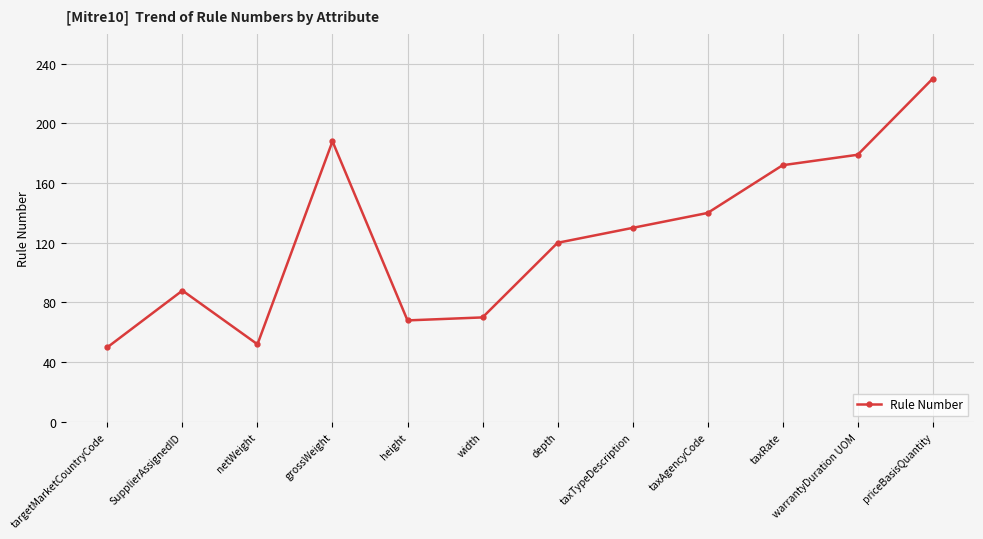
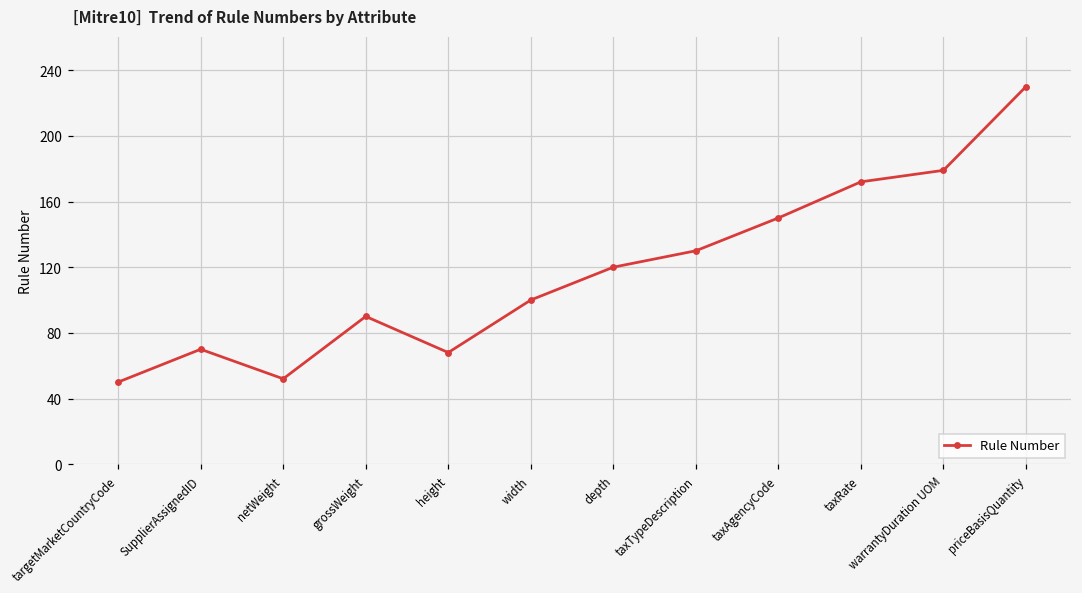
SupplierAssignedID: 88 -> 70
grossWeight: 188 -> 90
width: 70 -> 100
taxAgencyCode: 140 -> 150
